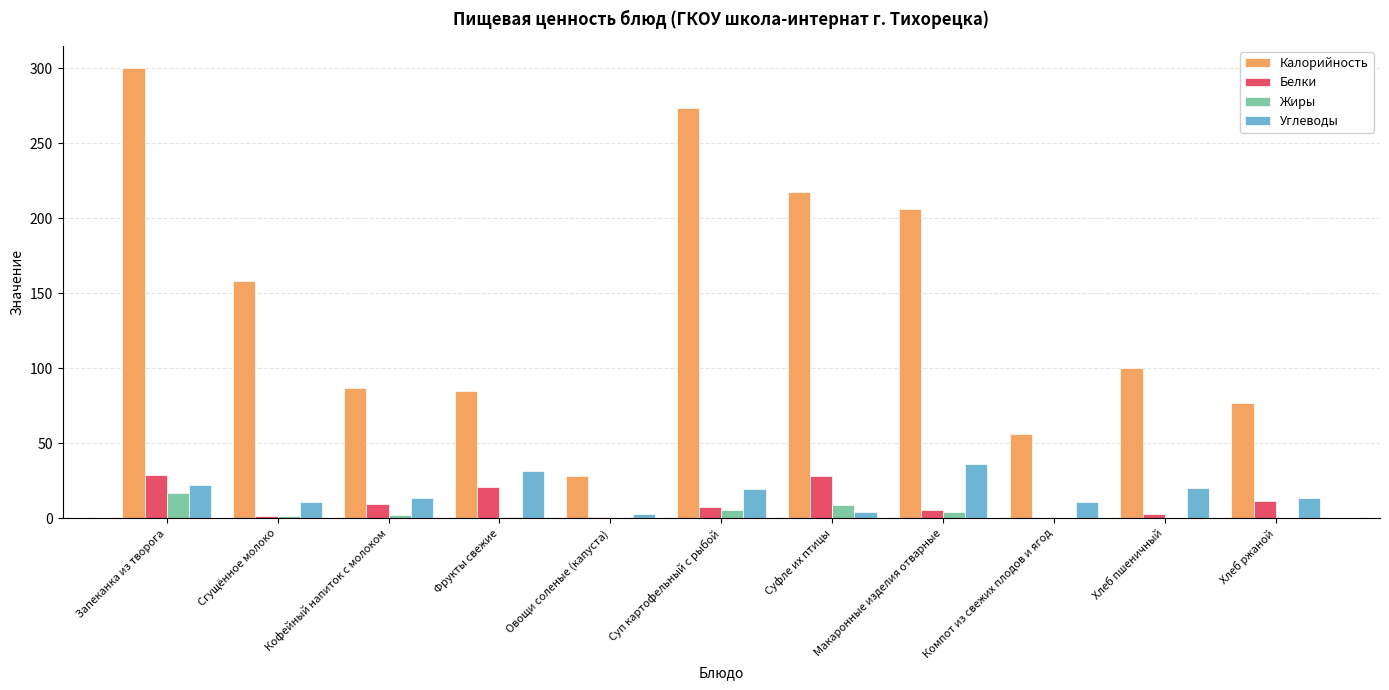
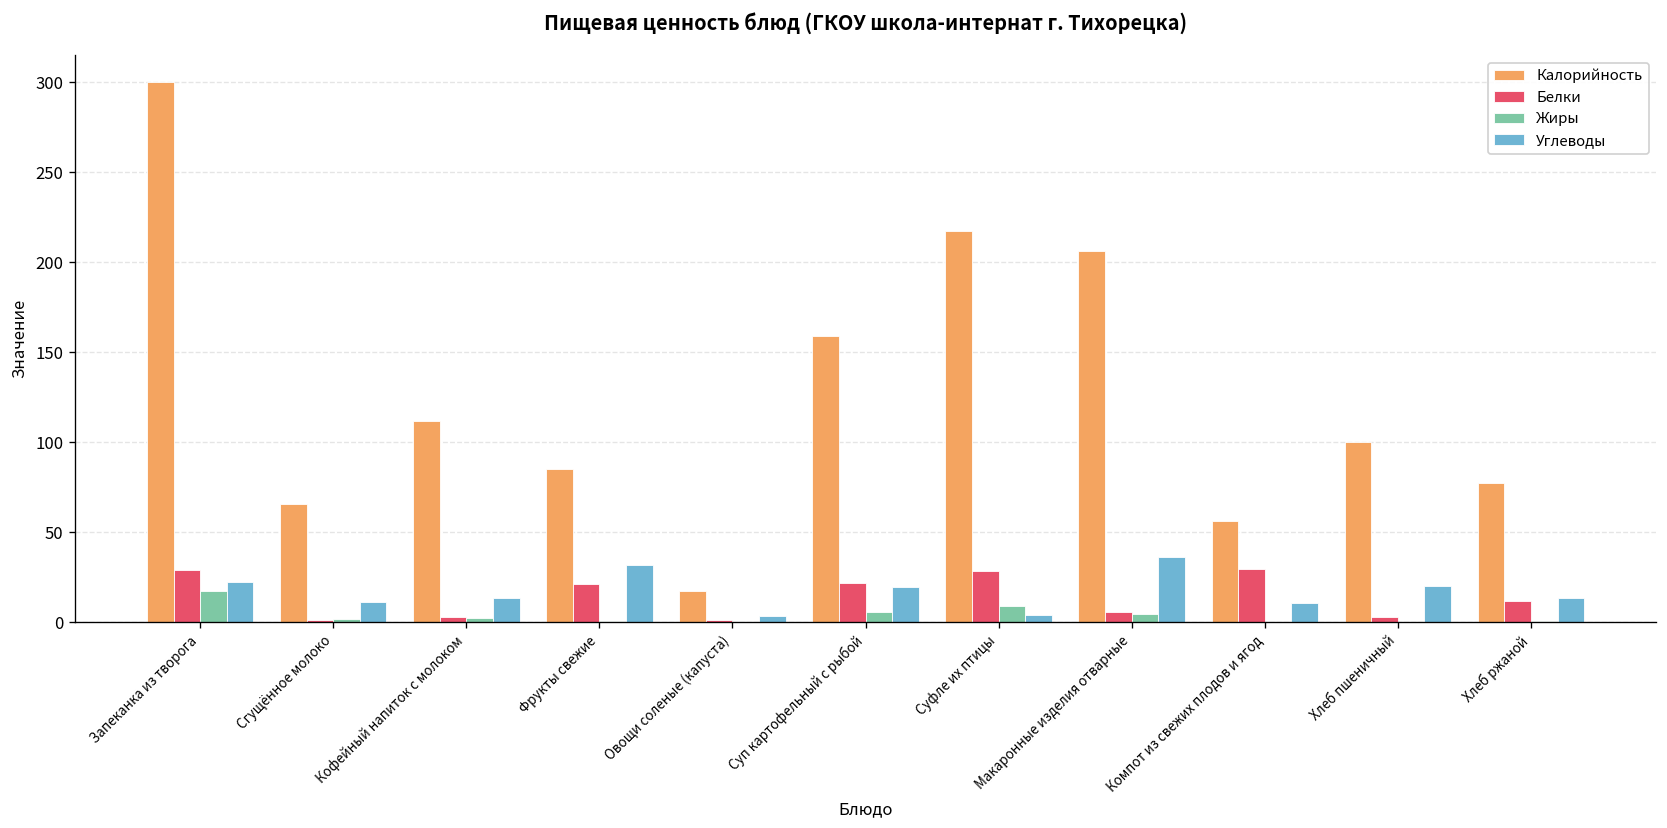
Калорийность, Сгущённое молоко: 158 -> 66
Калорийность, Кофейный напиток с молоком: 87 -> 112
Белки, Кофейный напиток с молоком: 10 -> 3
Калорийность, Овощи соленые (капуста): 28 -> 17
Калорийность, Суп картофельный с рыбой: 274 -> 159
Белки, Суп картофельный с рыбой: 8 -> 22
Белки, Компот из свежих плодов и ягод: 0 -> 30
